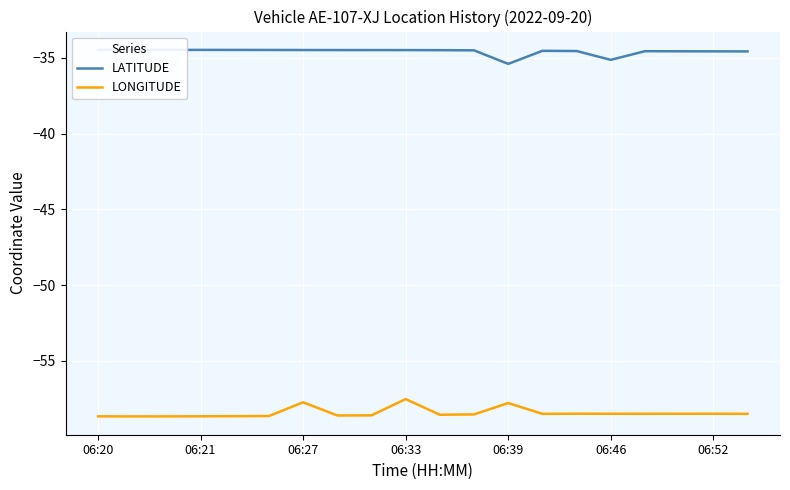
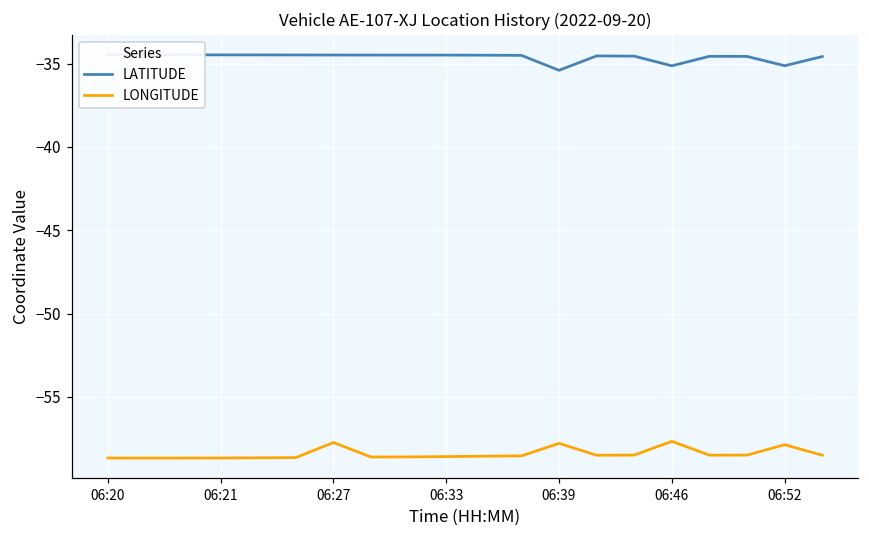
LONGITUDE, 06:33: -57.5 -> -58.6
LONGITUDE, 06:46: -58.5 -> -57.7
LATITUDE, 06:52: -34.6 -> -35.1
LONGITUDE, 06:52: -58.5 -> -57.9
